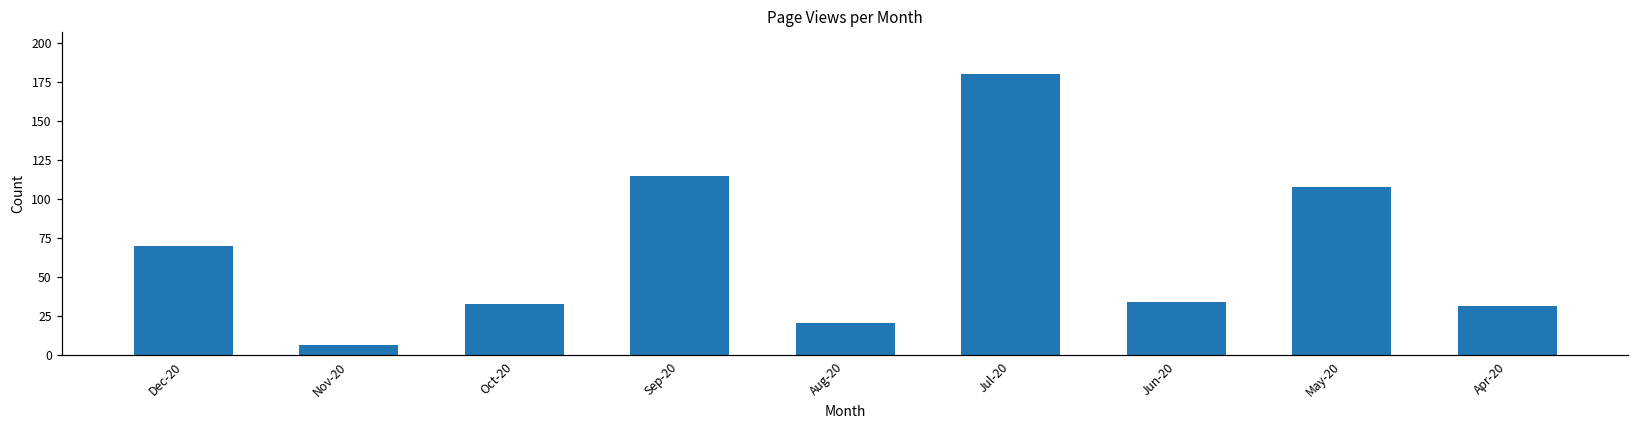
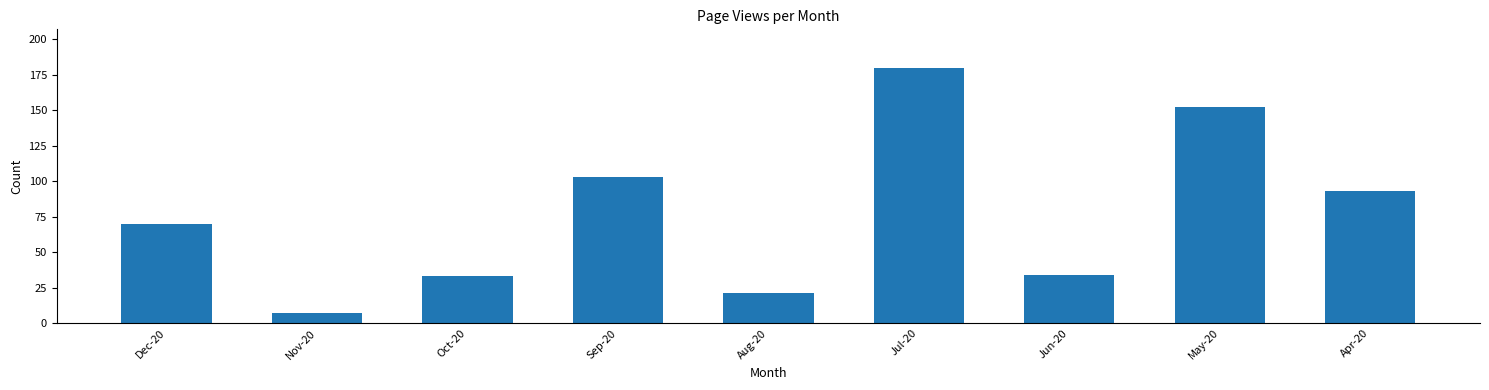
Sep-20: 115 -> 103
May-20: 108 -> 152
Apr-20: 32 -> 93
